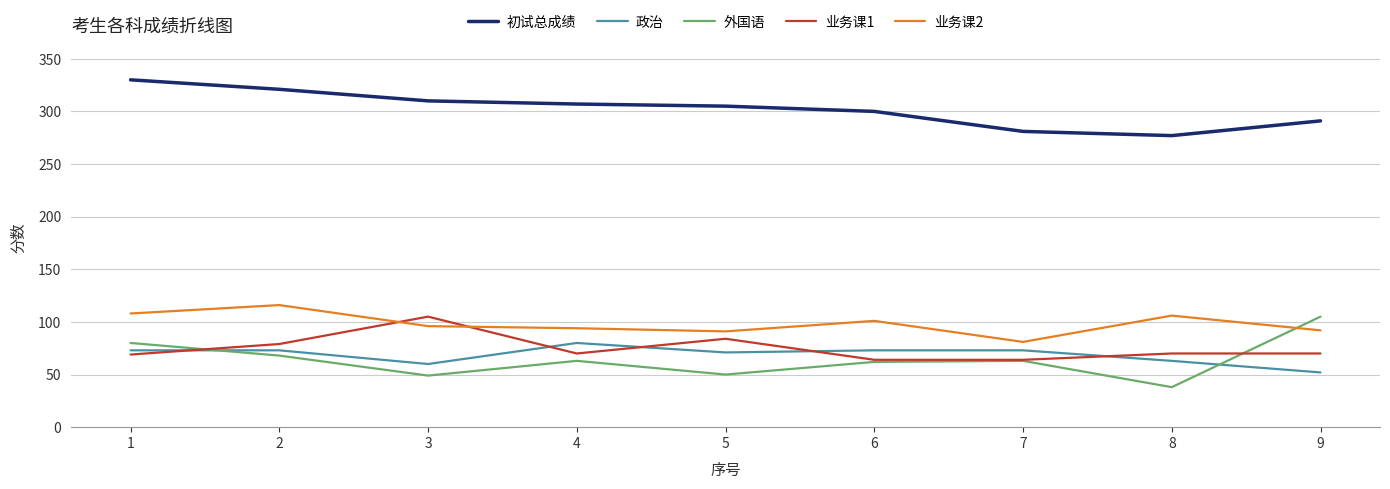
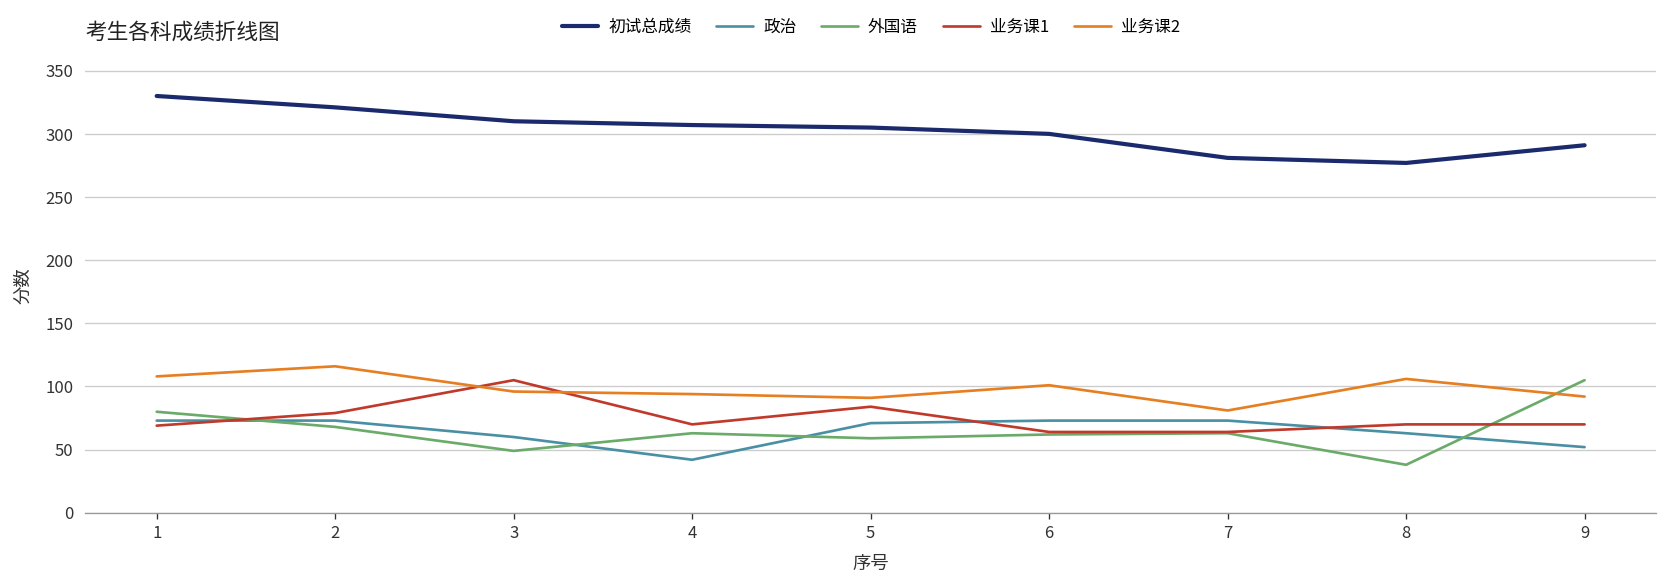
政治, 4: 80 -> 42
外国语, 5: 50 -> 59
